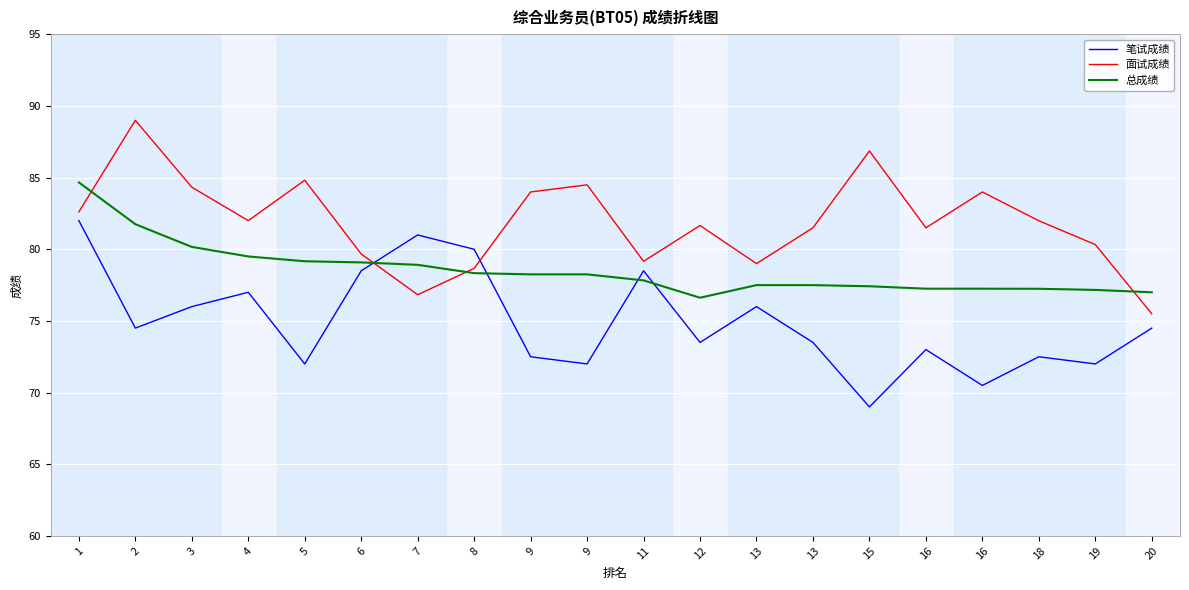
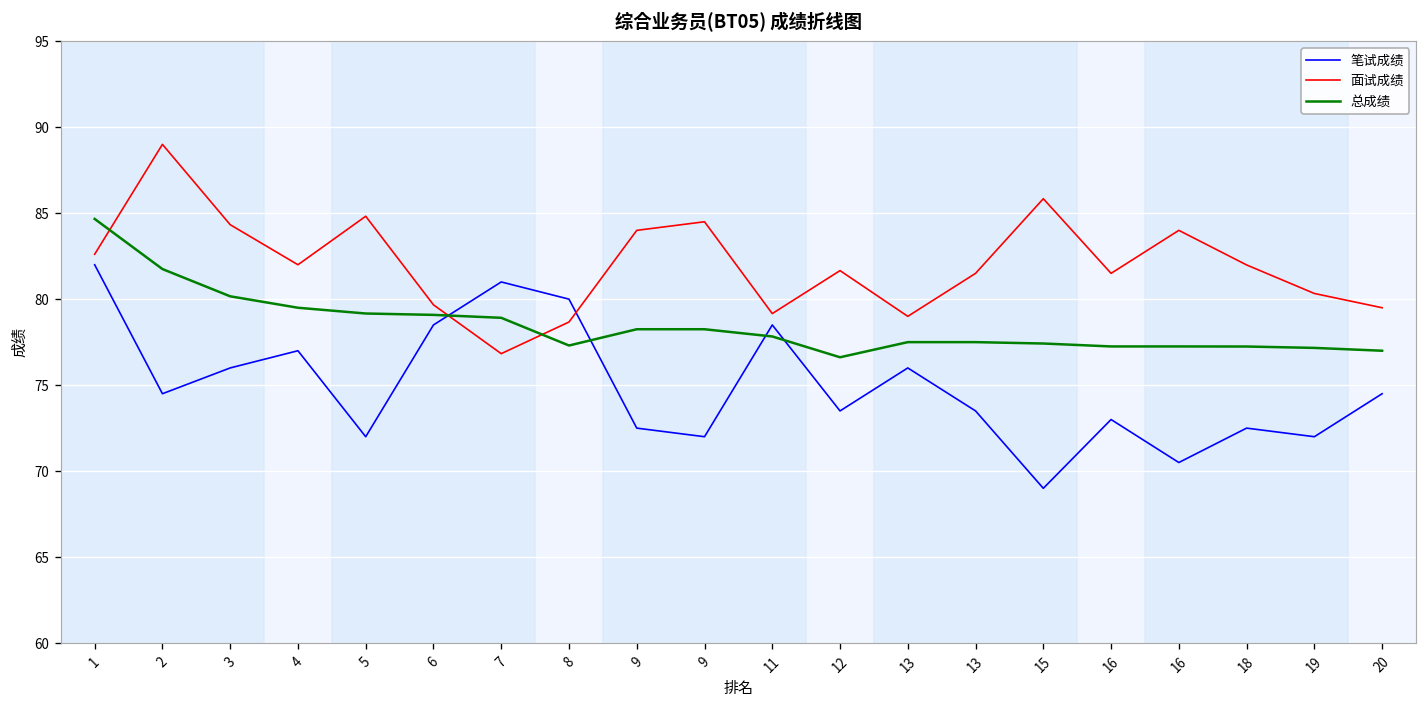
总成绩, 8: 78.3 -> 77.3
面试成绩, 15: 86.9 -> 85.8
面试成绩, 20: 75.5 -> 79.5
